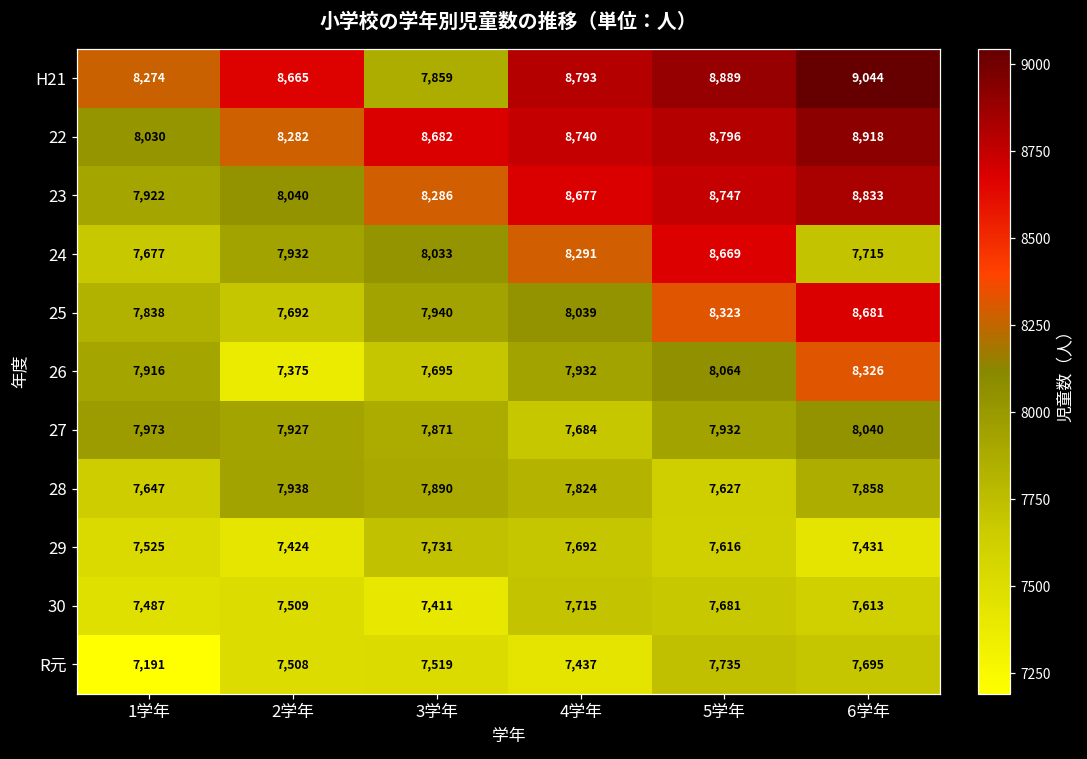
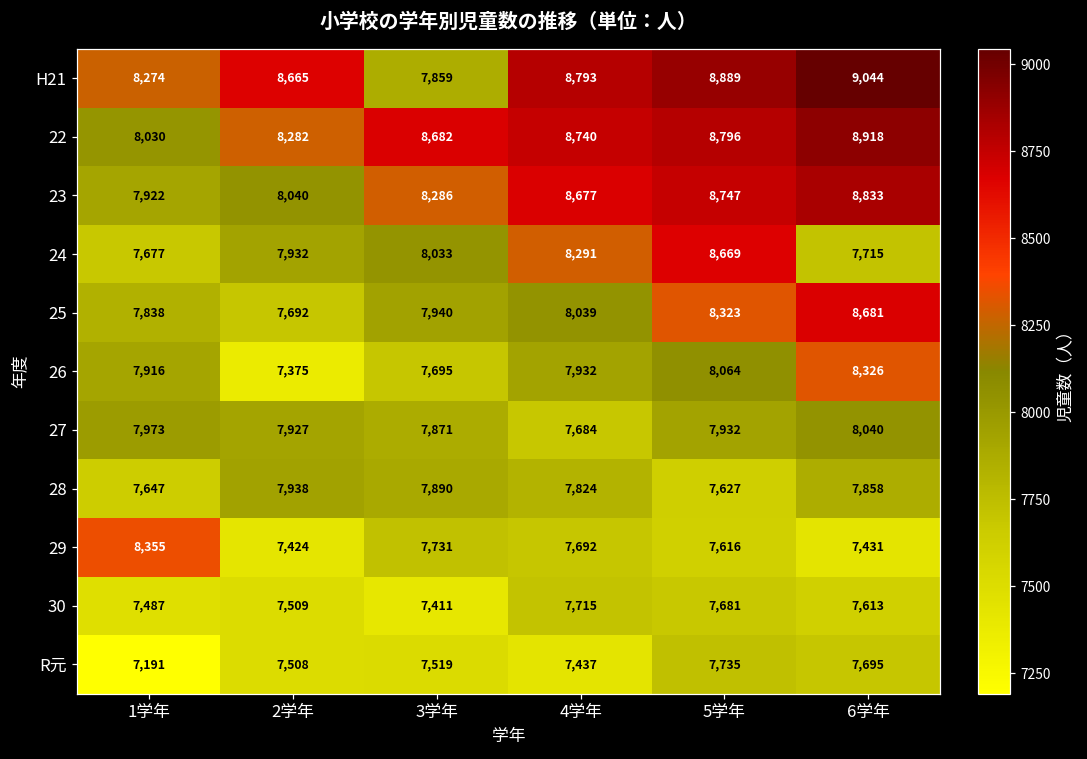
29, 1学年: 7,525 -> 8,355
